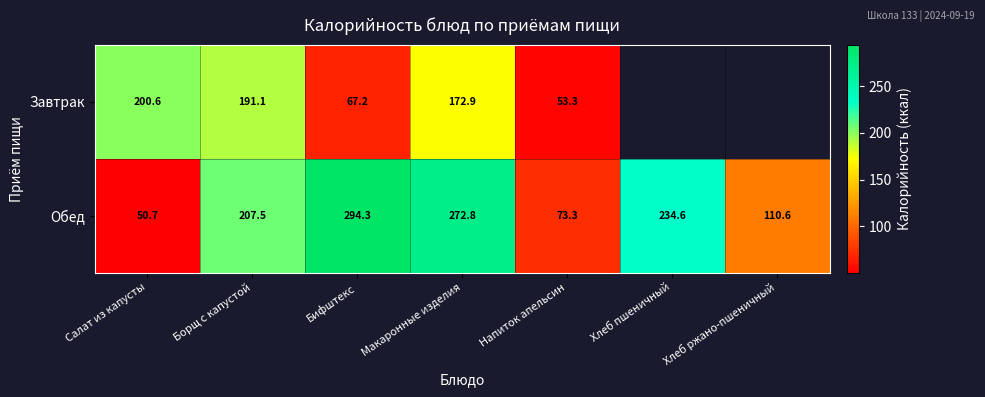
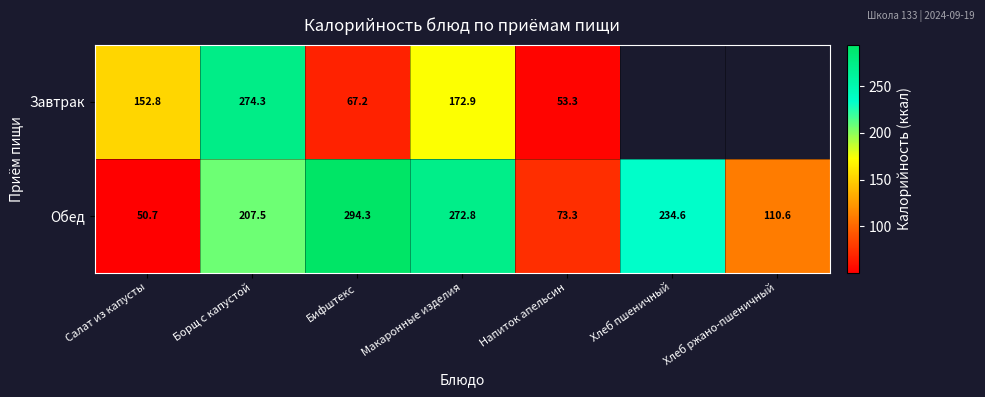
Завтрак, Салат из капусты: 200.6 -> 152.8
Завтрак, Борщ с капустой: 191.1 -> 274.3
